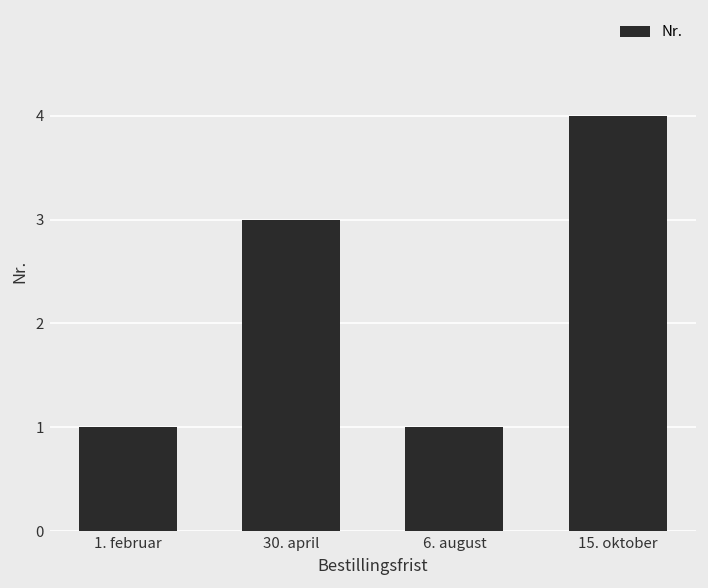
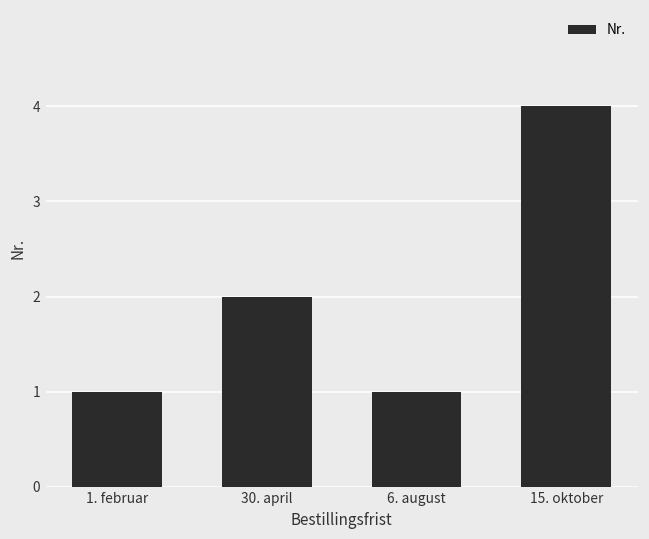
30. april: 3 -> 2
